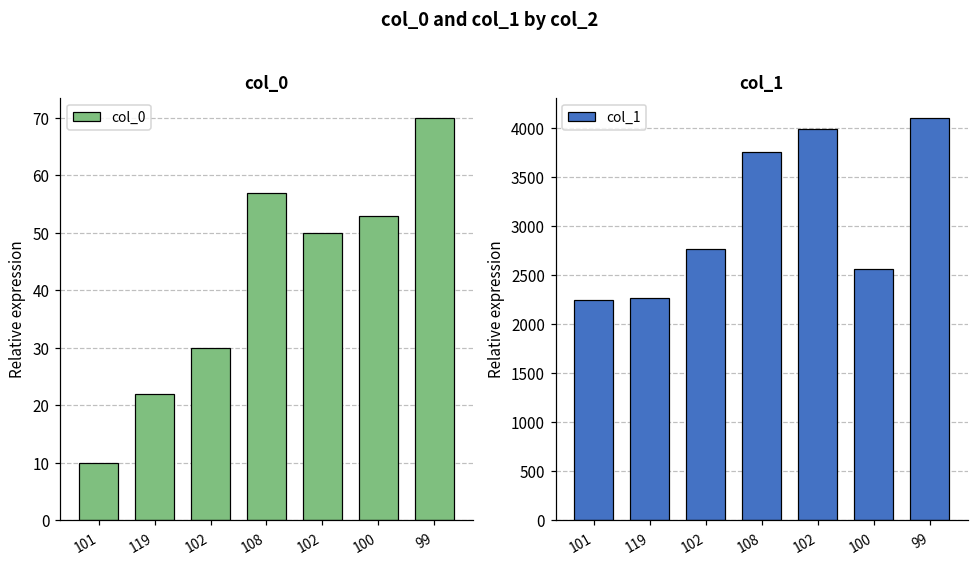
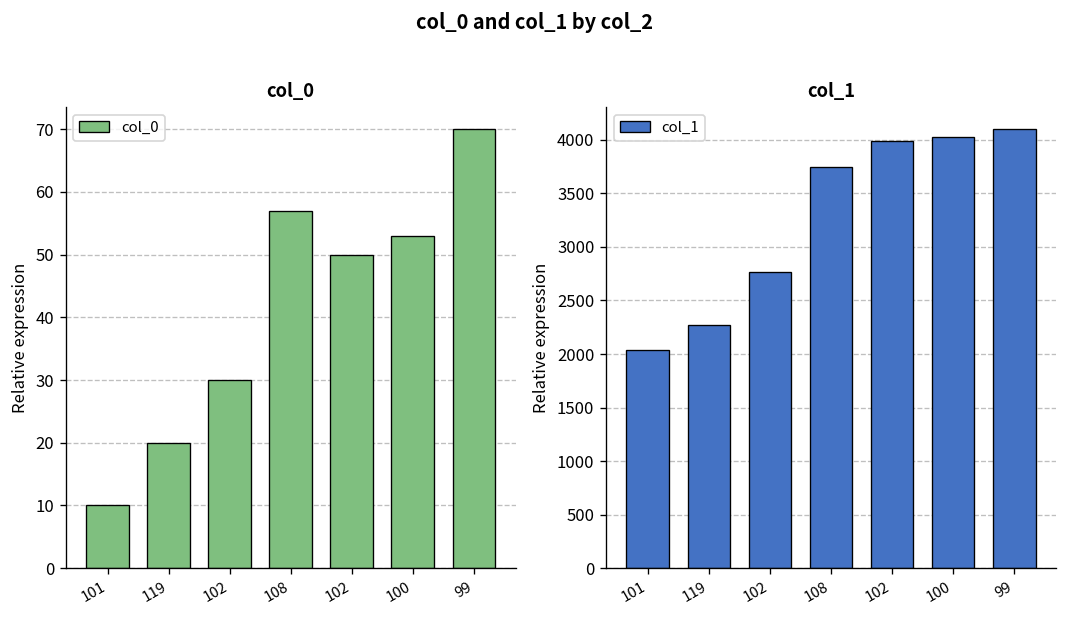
col_0, 119: 22 -> 20
col_1, 101: 2200 -> 2000
col_1, 100: 2600 -> 4000
